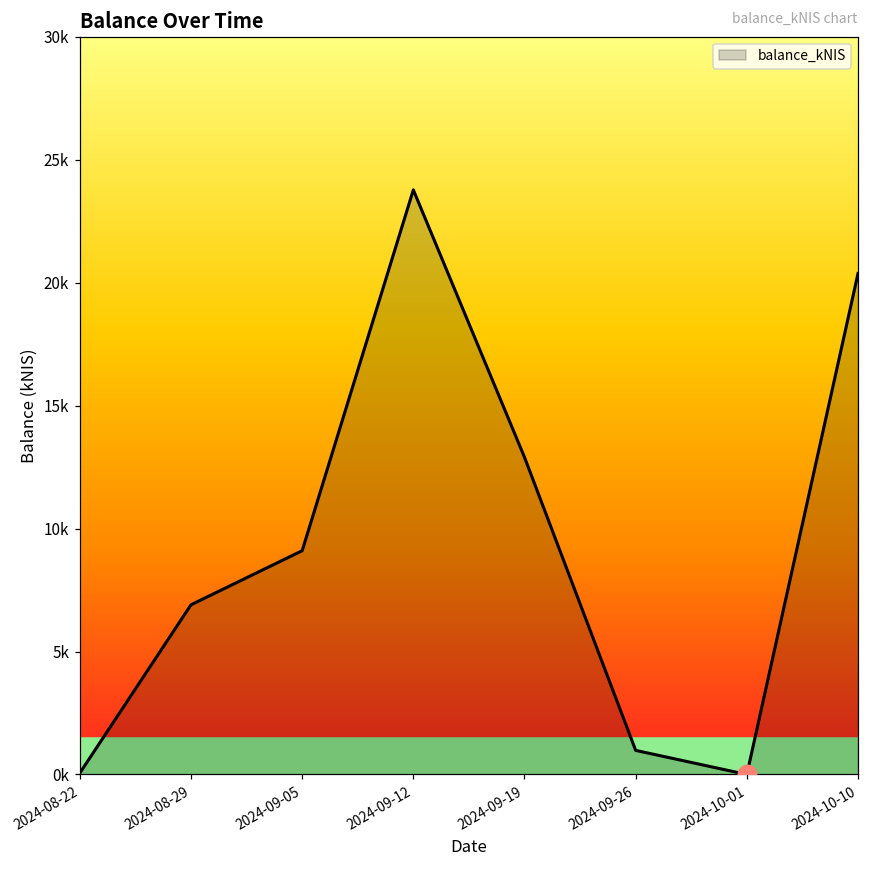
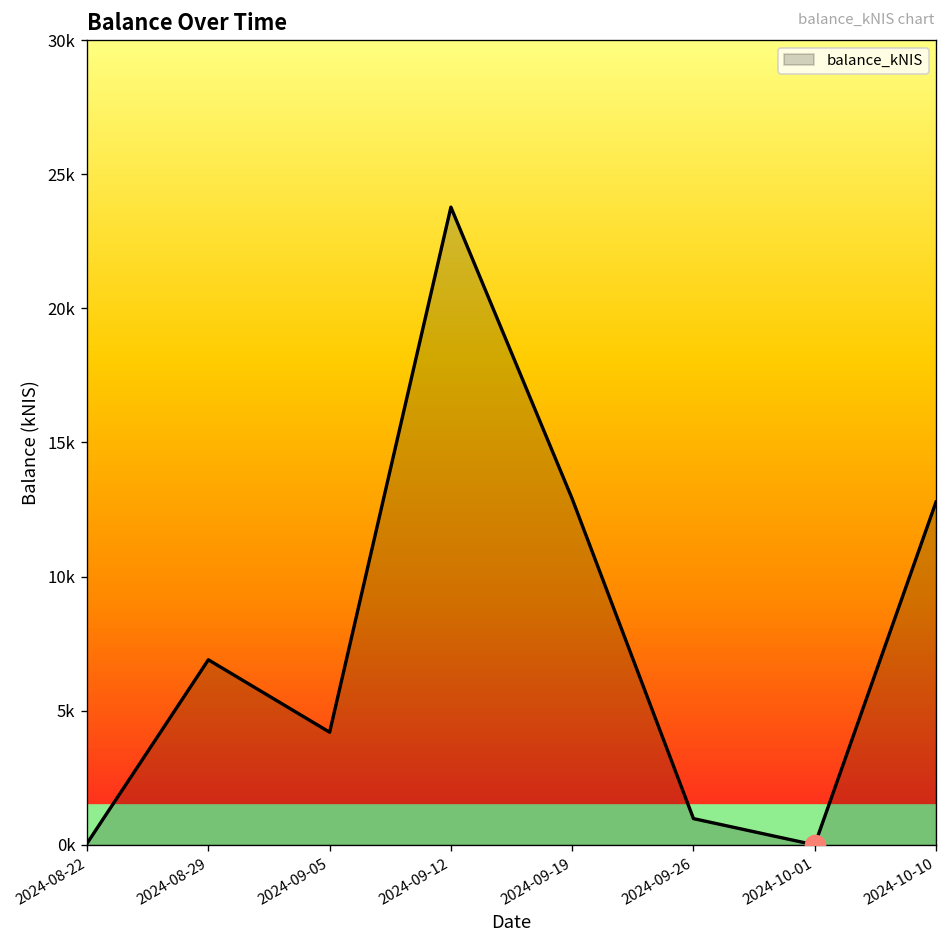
balance_kNIS, 2024-09-05: 9100 -> 4200
balance_kNIS, 2024-10-10: 20400 -> 12800
